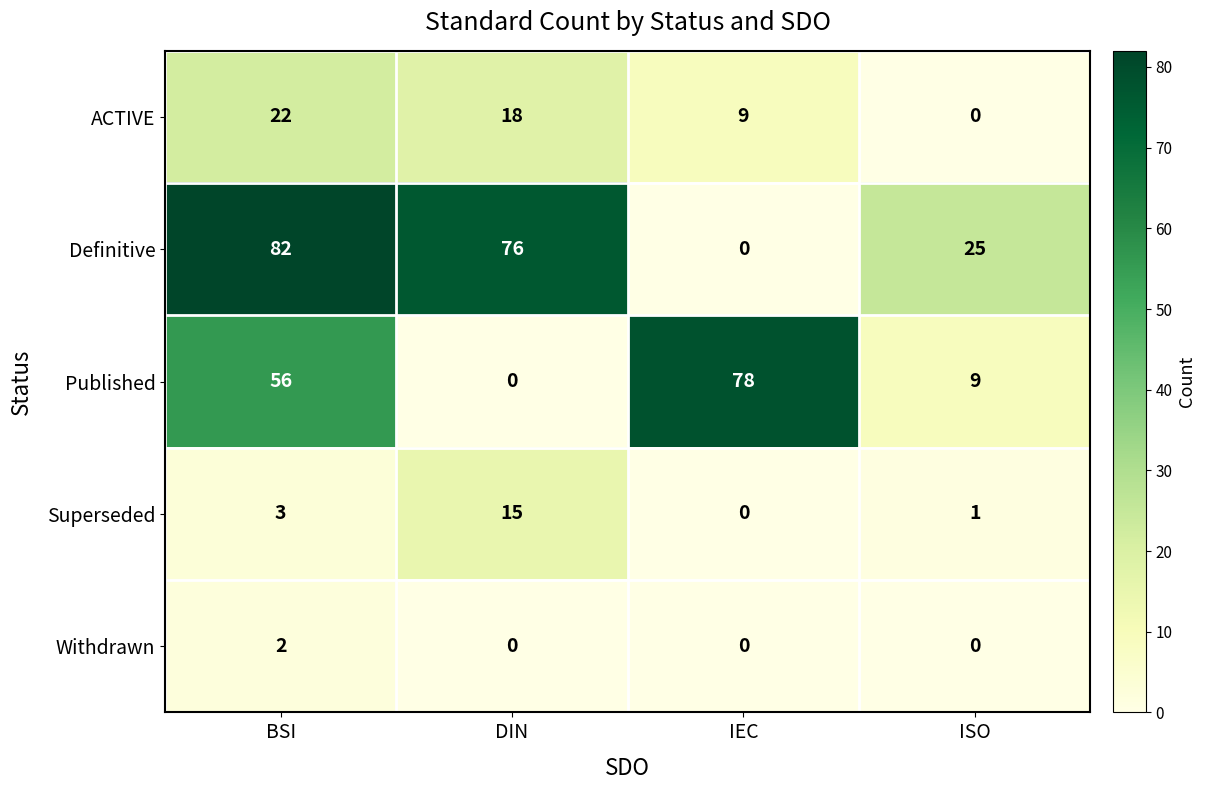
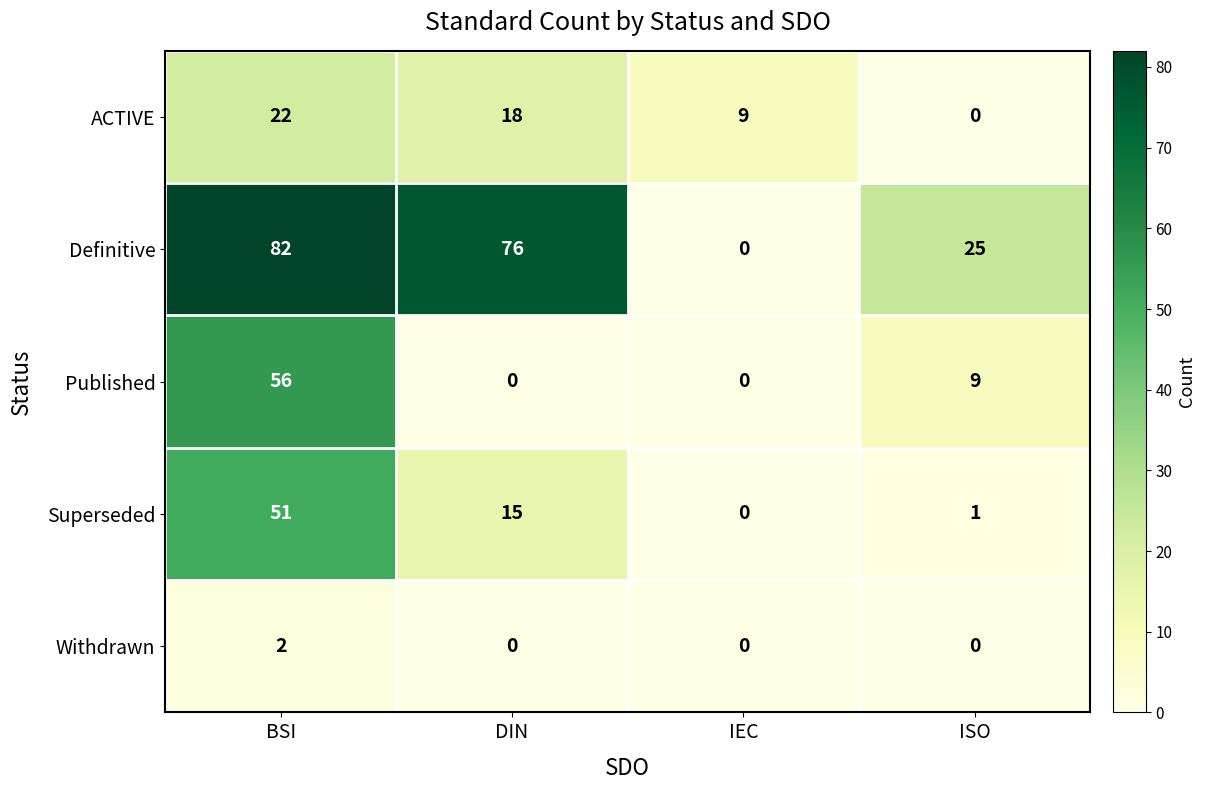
Published, IEC: 78 -> 0
Superseded, BSI: 3 -> 51
